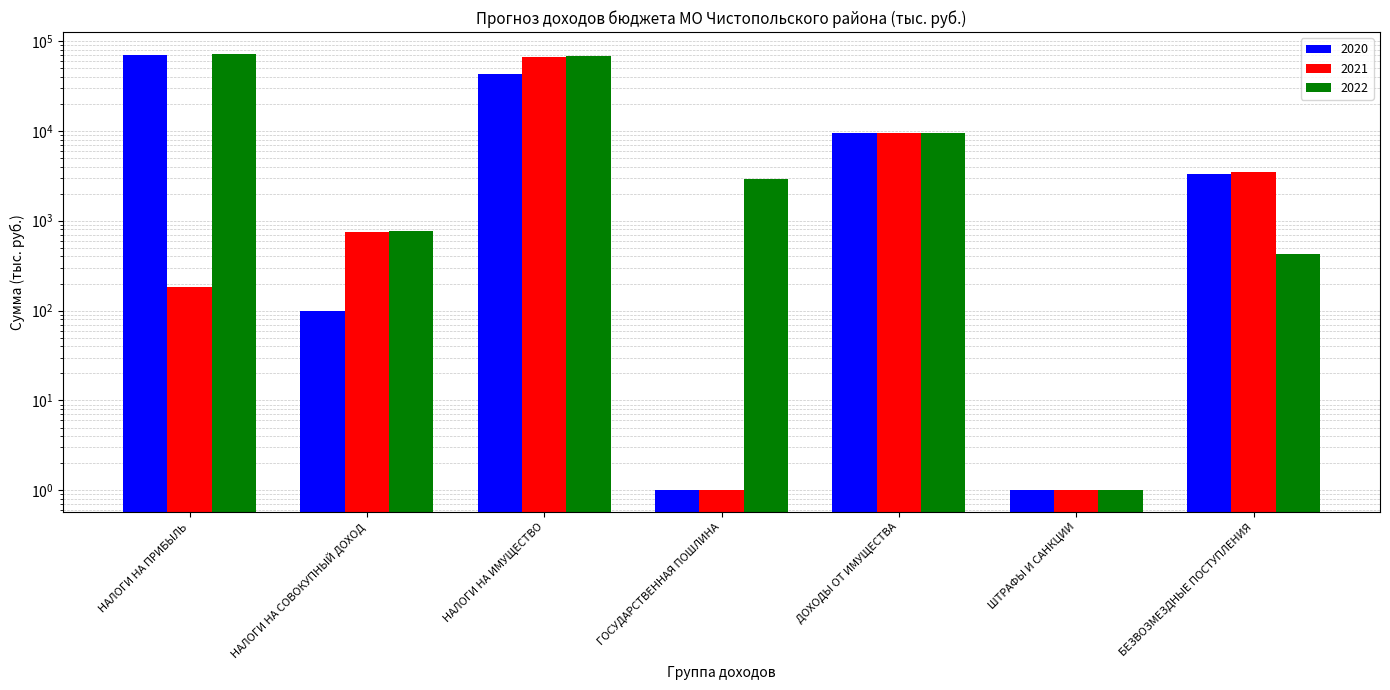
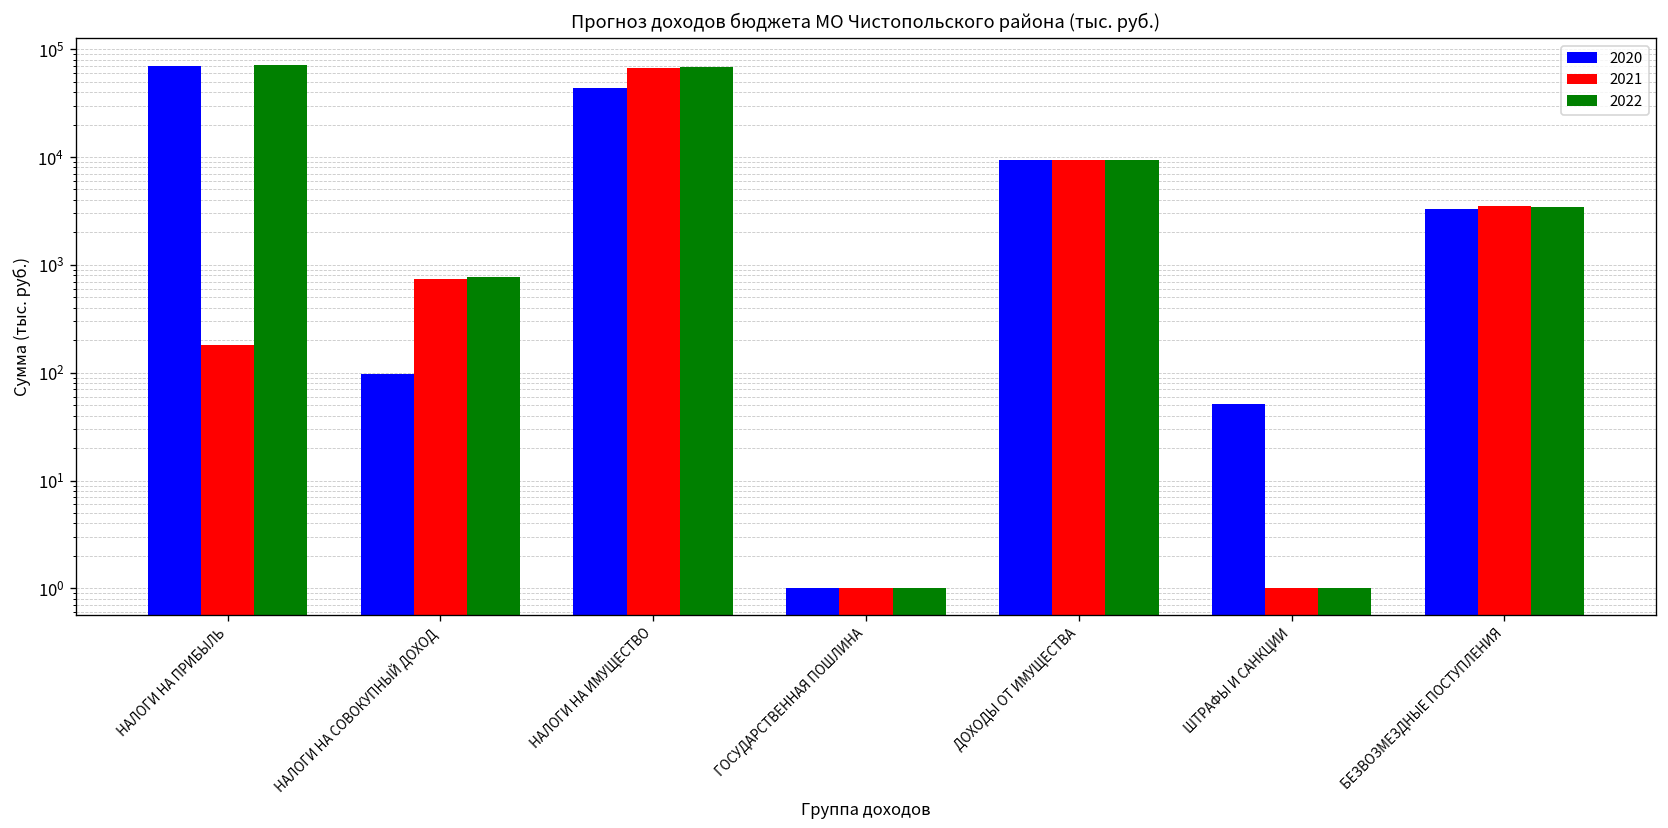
2022, ГОСУДАРСТВЕННАЯ ПОШЛИНА: 2900 -> 1
2020, ШТРАФЫ И САНКЦИИ: 1 -> 50
2022, БЕЗВОЗМЕЗДНЫЕ ПОСТУПЛЕНИЯ: 400 -> 3500
